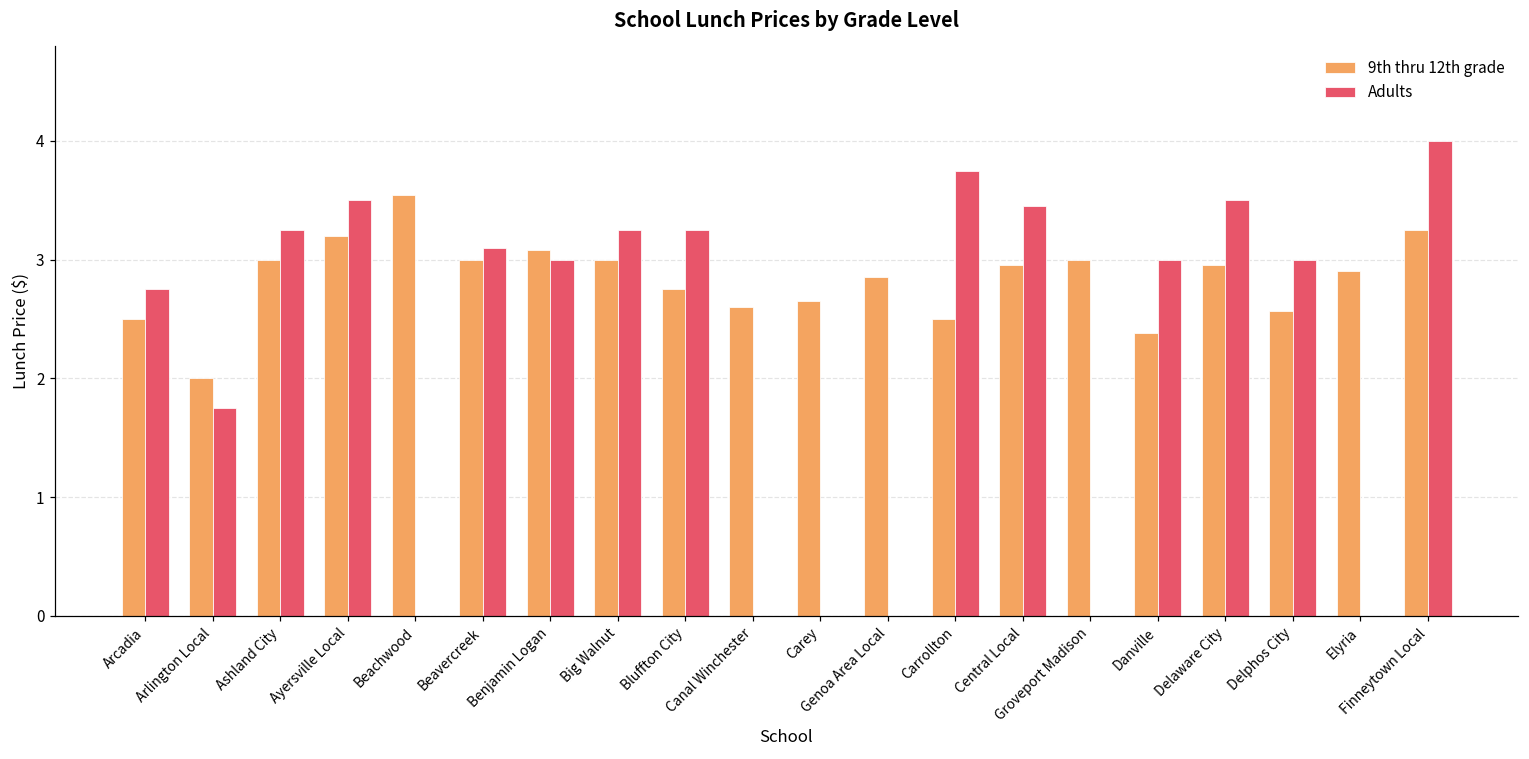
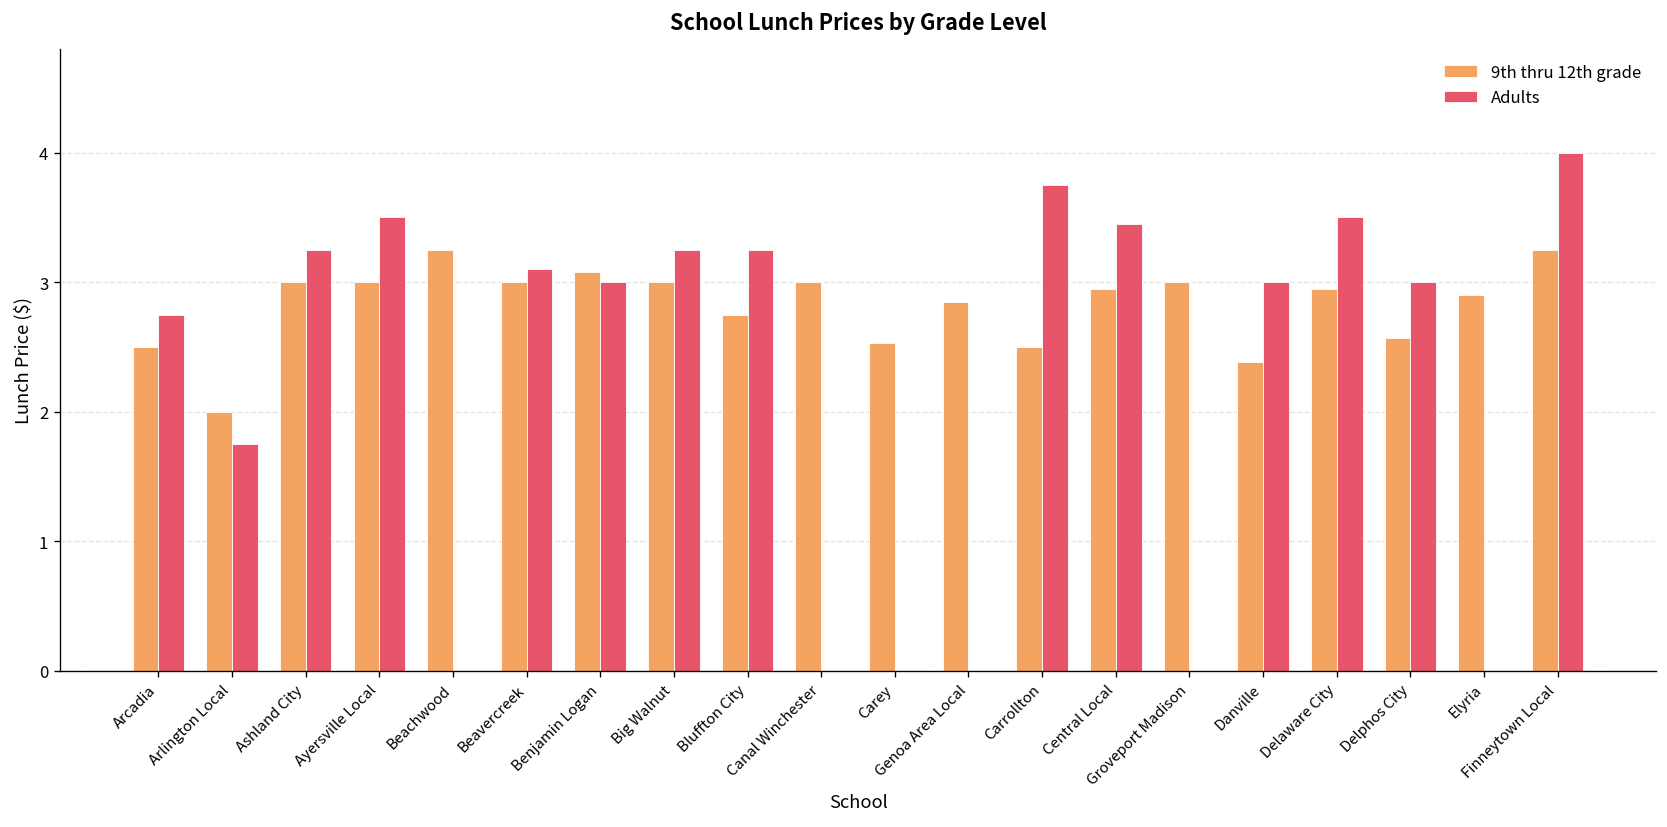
9th thru 12th grade, Ayersville Local: 3.2 -> 3.0
9th thru 12th grade, Beachwood: 3.54 -> 3.25
9th thru 12th grade, Canal Winchester: 2.6 -> 3.0
9th thru 12th grade, Carey: 2.65 -> 2.53
